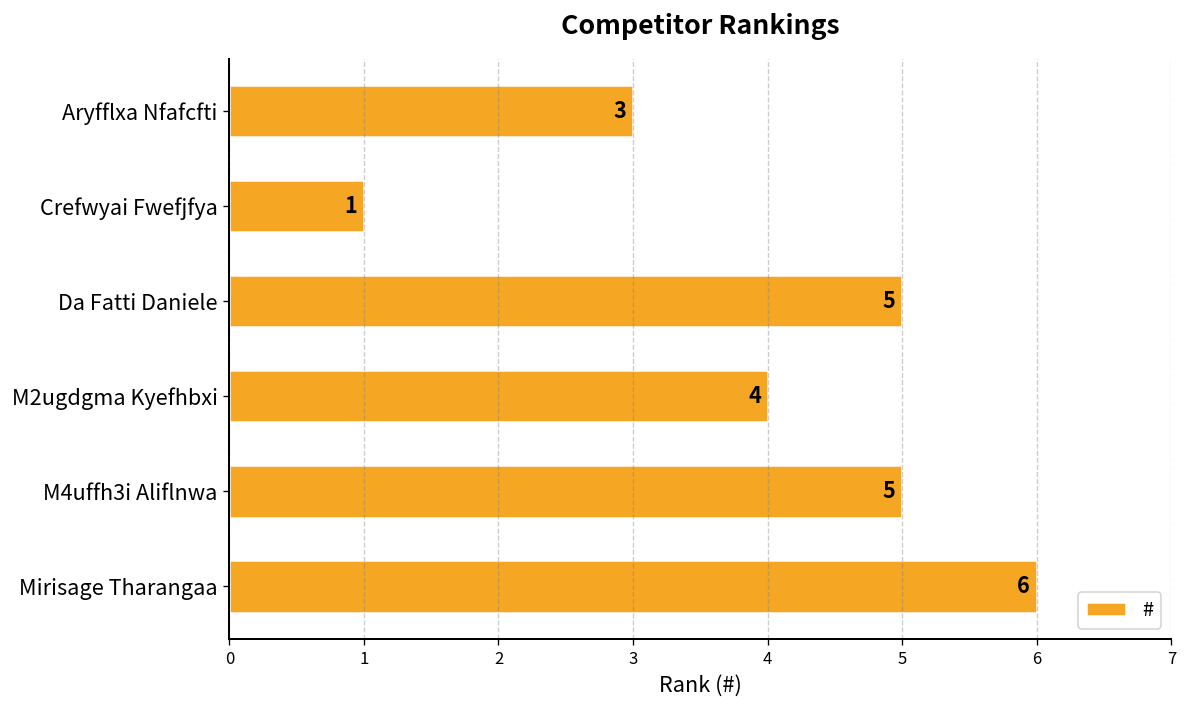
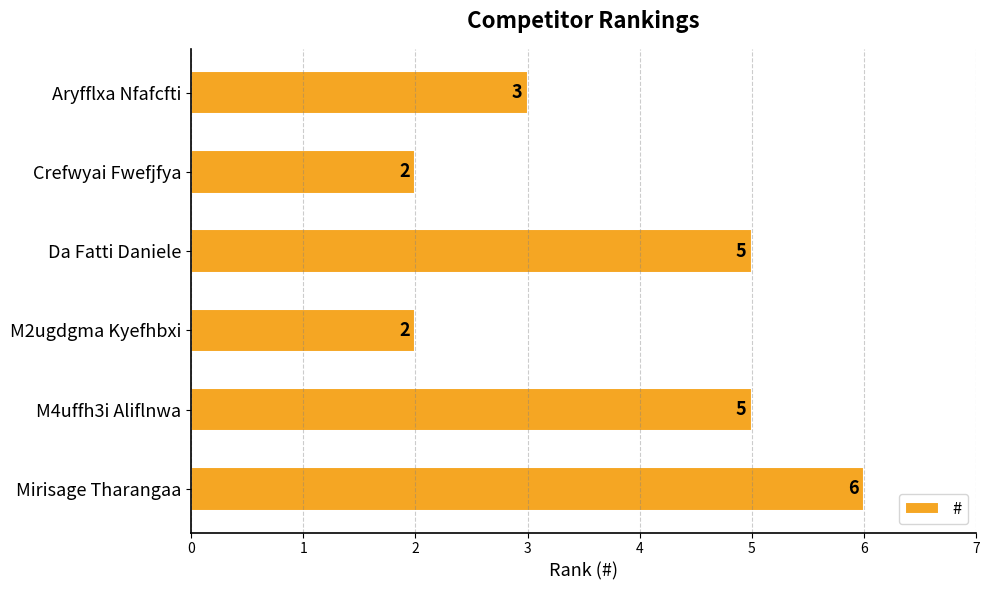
Crefwyai Fwefjfya: 1 -> 2
M2ugdgma Kyefhbxi: 4 -> 2
